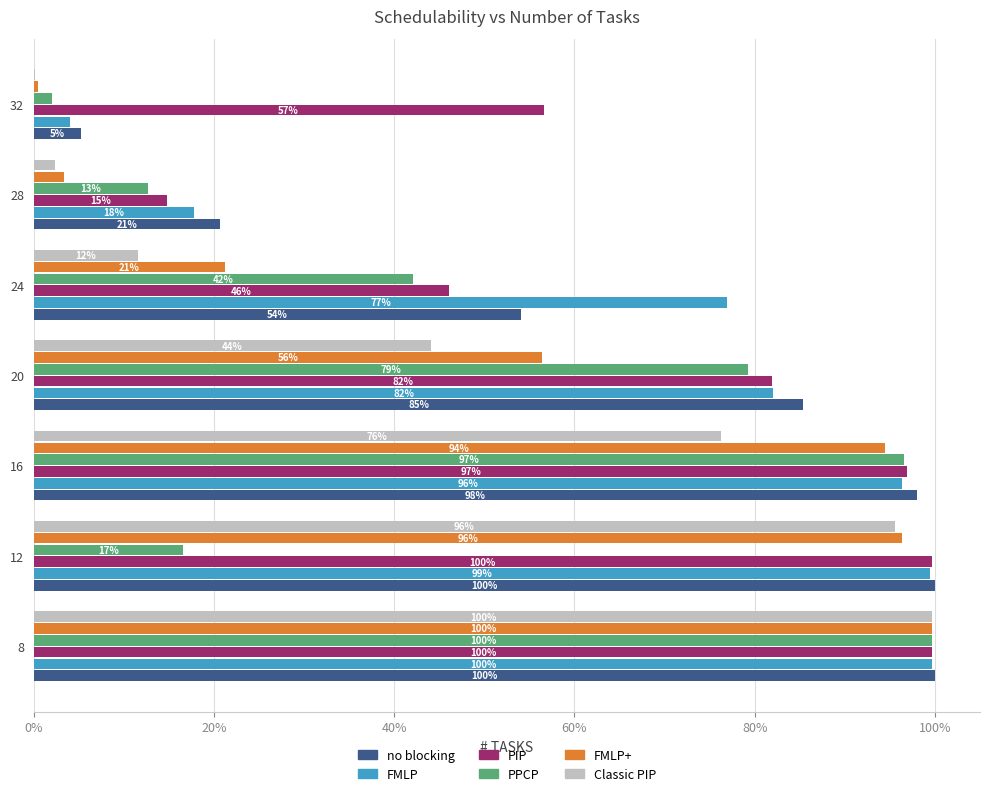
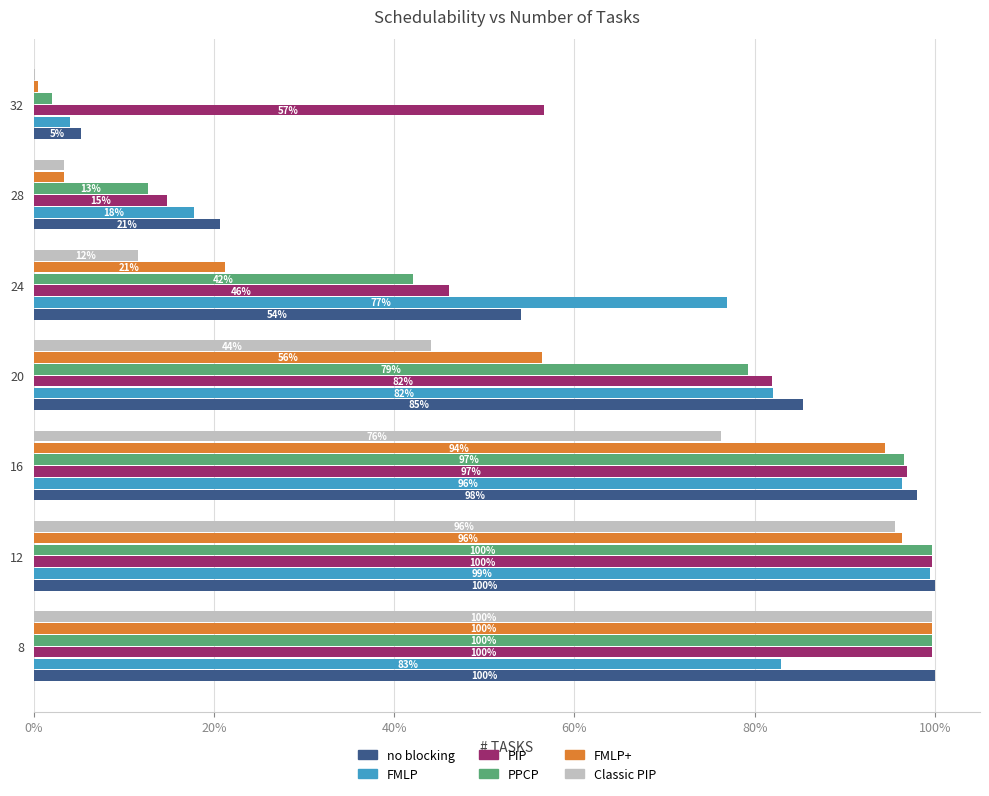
Classic PIP, 28: 2% -> 3%
PPCP, 12: 17% -> 100%
FMLP, 8: 100% -> 83%
